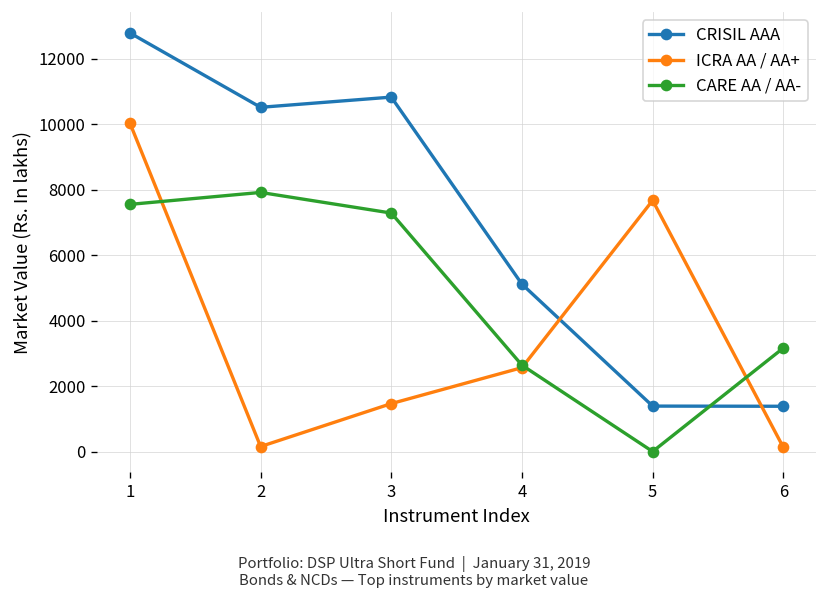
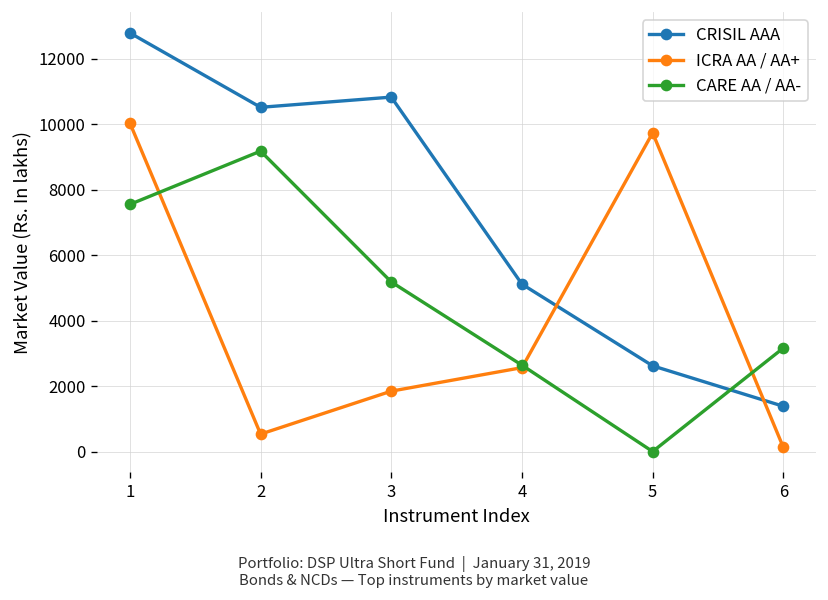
ICRA AA / AA+, 2: 200 -> 500
CARE AA / AA-, 2: 7900 -> 9200
ICRA AA / AA+, 3: 1500 -> 1800
CARE AA / AA-, 3: 7300 -> 5200
CRISIL AAA, 5: 1400 -> 2600
ICRA AA / AA+, 5: 7700 -> 9700
